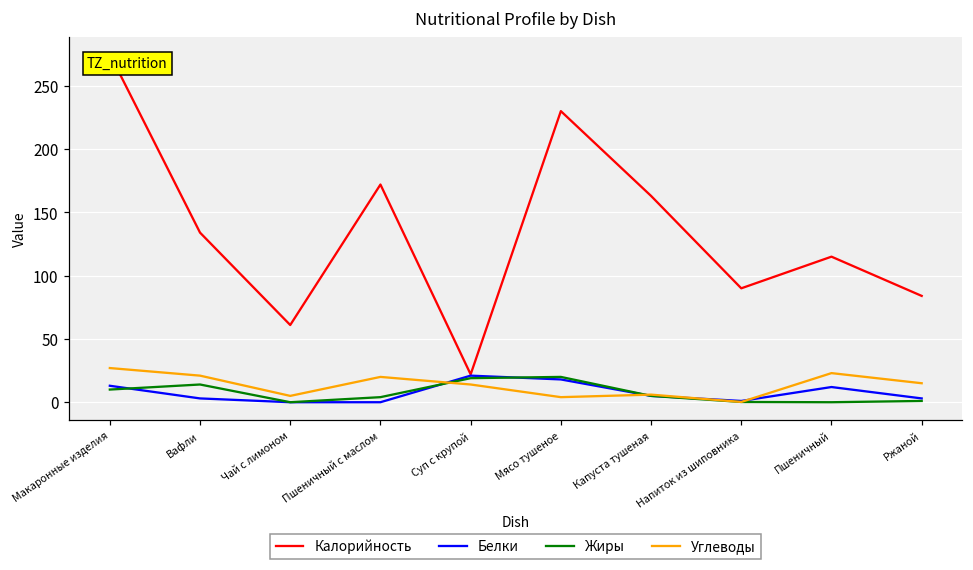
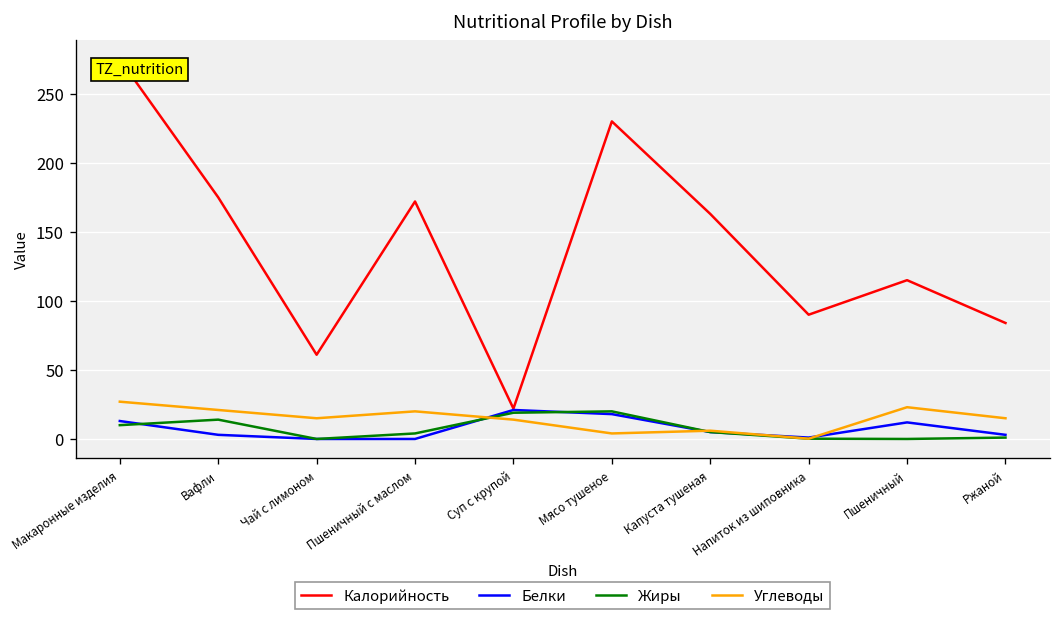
Калорийность, Вафли: 134 -> 175
Углеводы, Чай с лимоном: 5 -> 15
